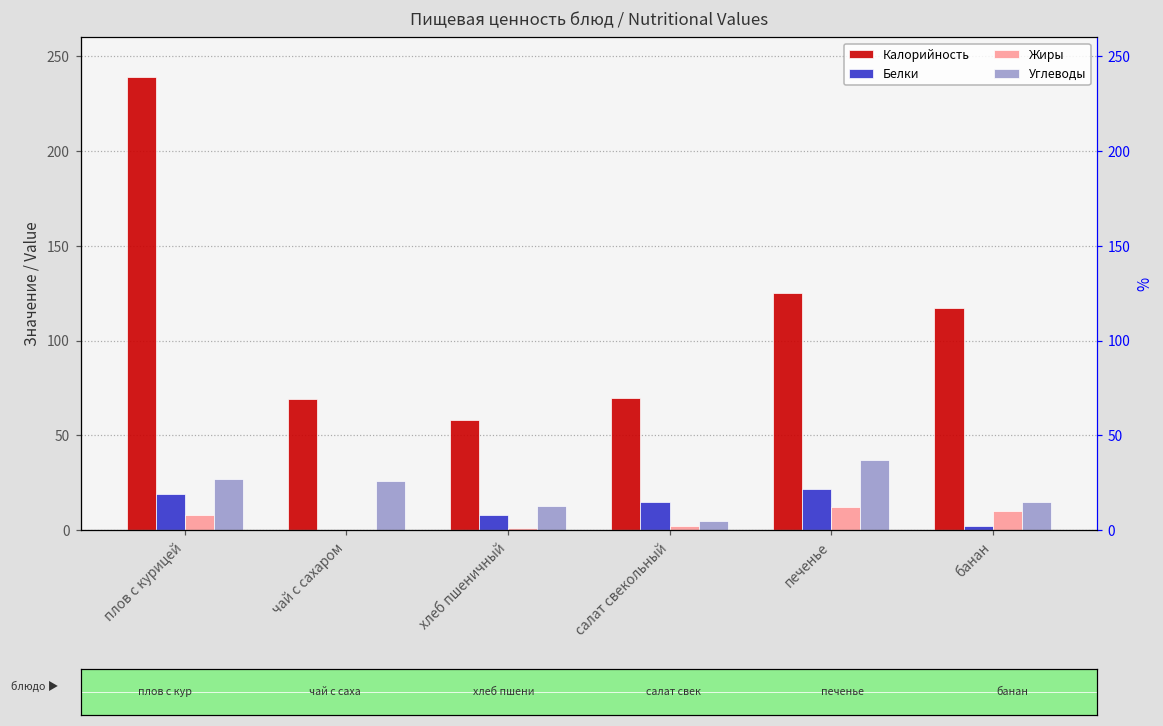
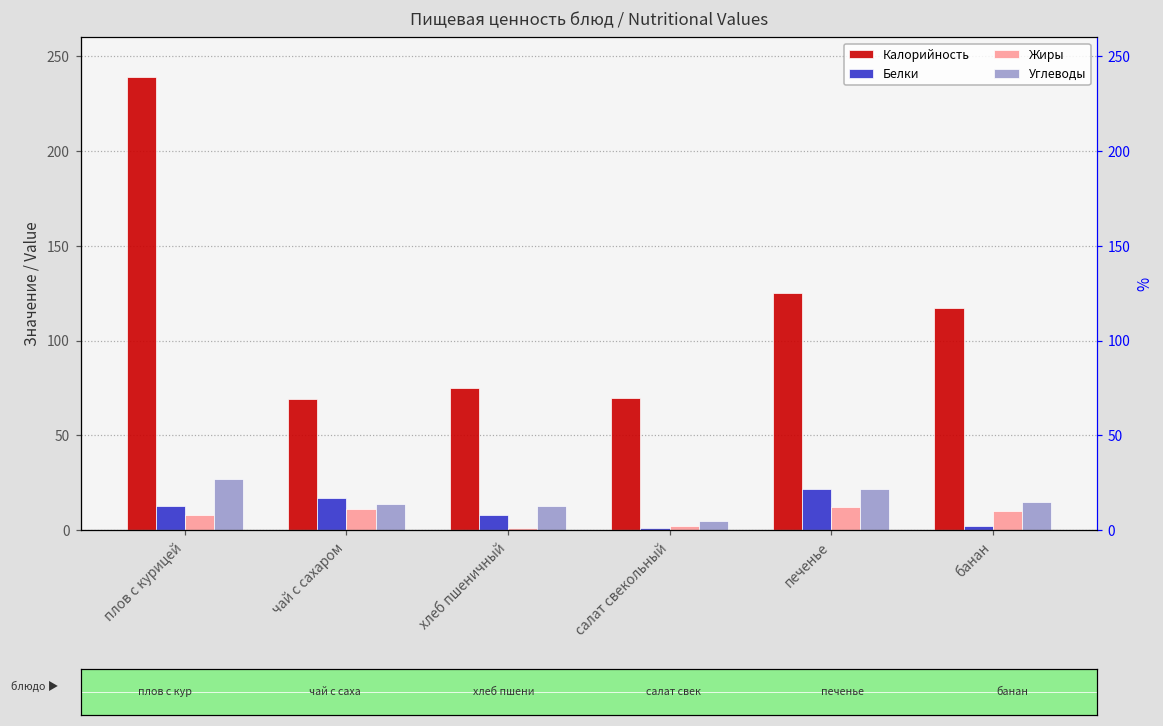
Белки, плов с курицей: 19 -> 13
Белки, чай с сахаром: 0 -> 17
Жиры, чай с сахаром: 0 -> 11
Углеводы, чай с сахаром: 26 -> 14
Калорийность, хлеб пшеничный: 58 -> 75
Белки, салат свекольный: 15 -> 1
Углеводы, печенье: 37 -> 22
